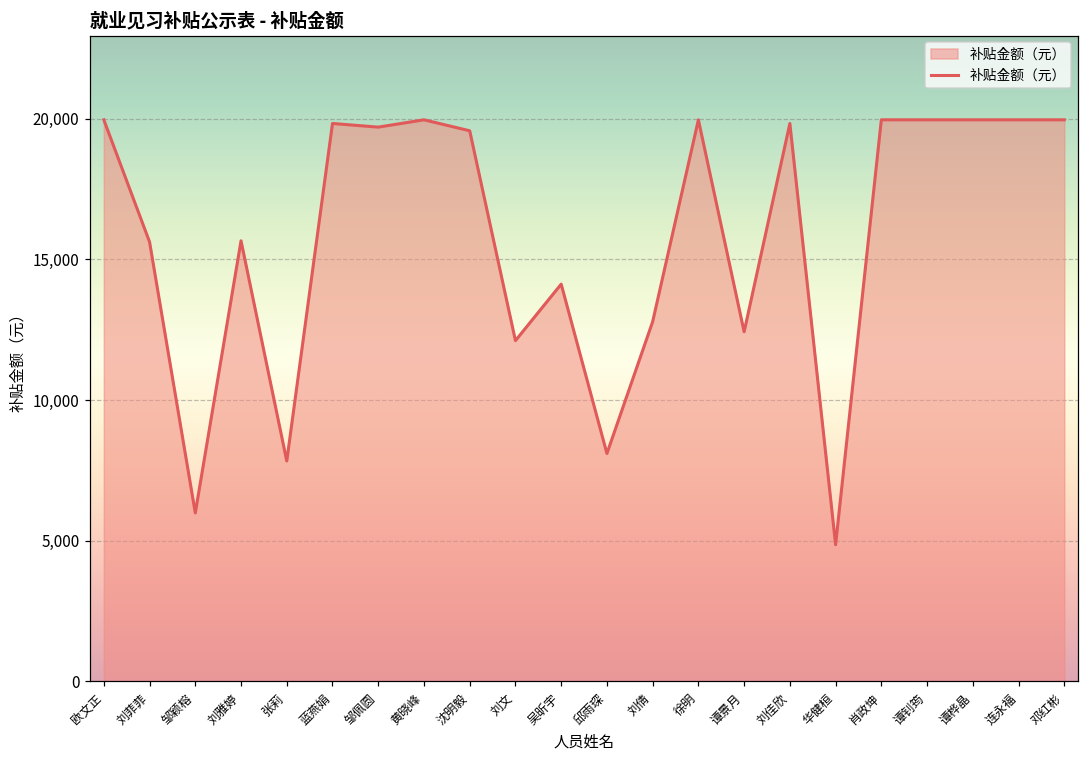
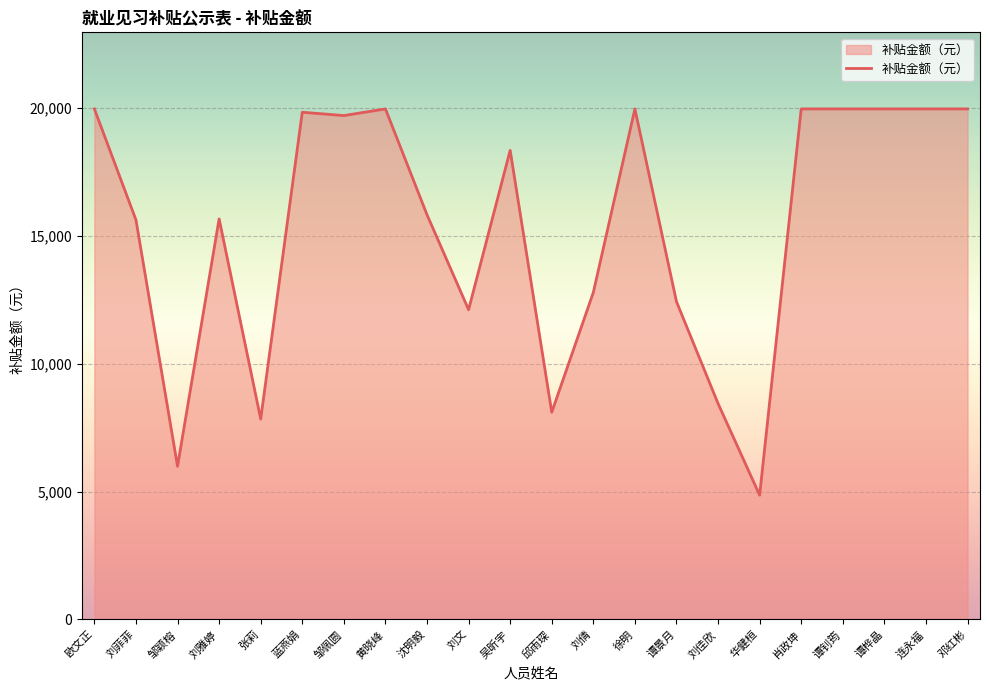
沈明毅: 19,600 -> 15,800
吴昕宇: 14,100 -> 18,300
刘佳欣: 19,800 -> 8,400
